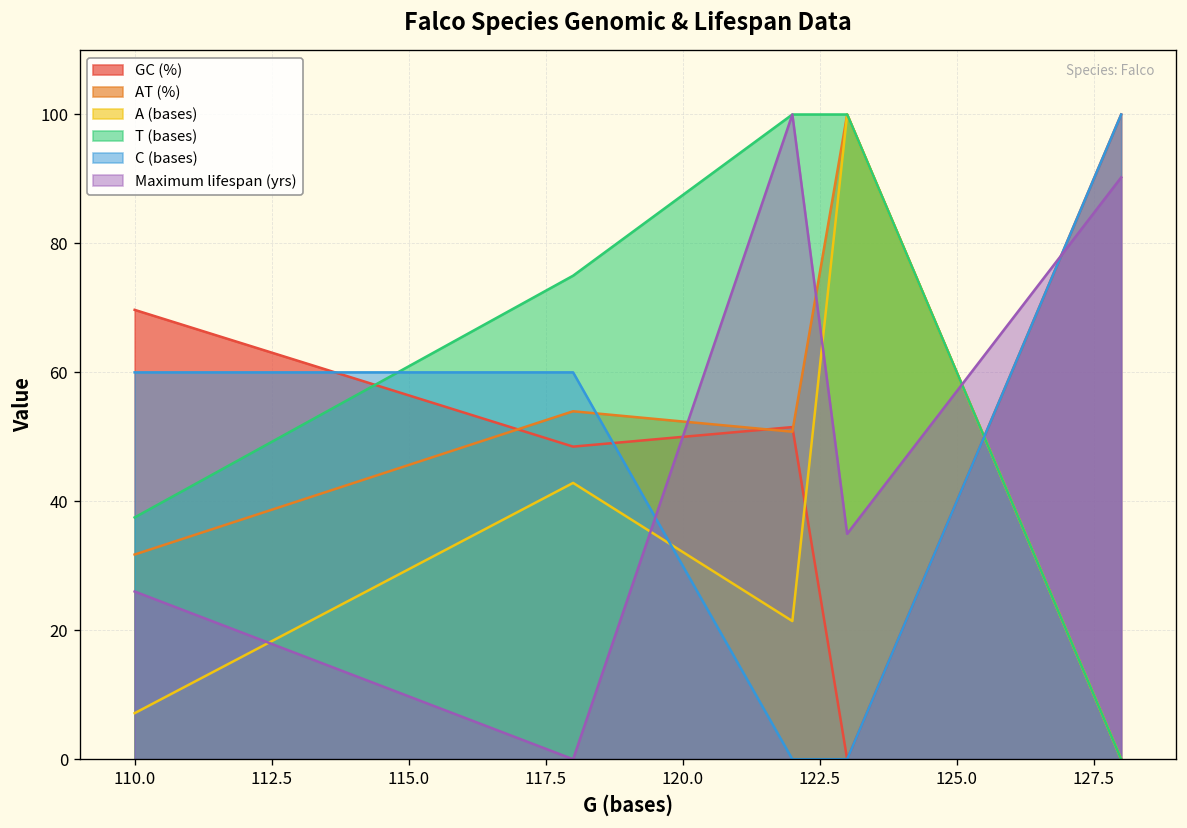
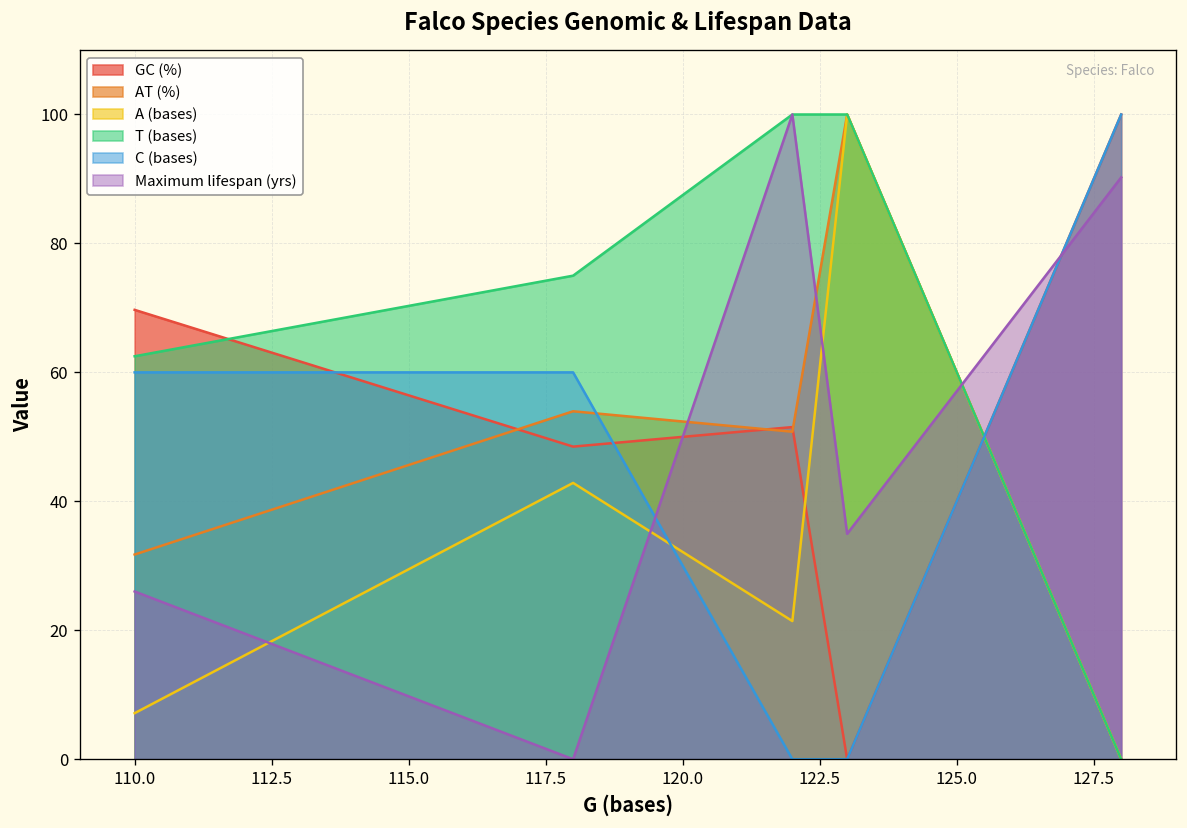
T (bases), 110.0: 38 -> 63
